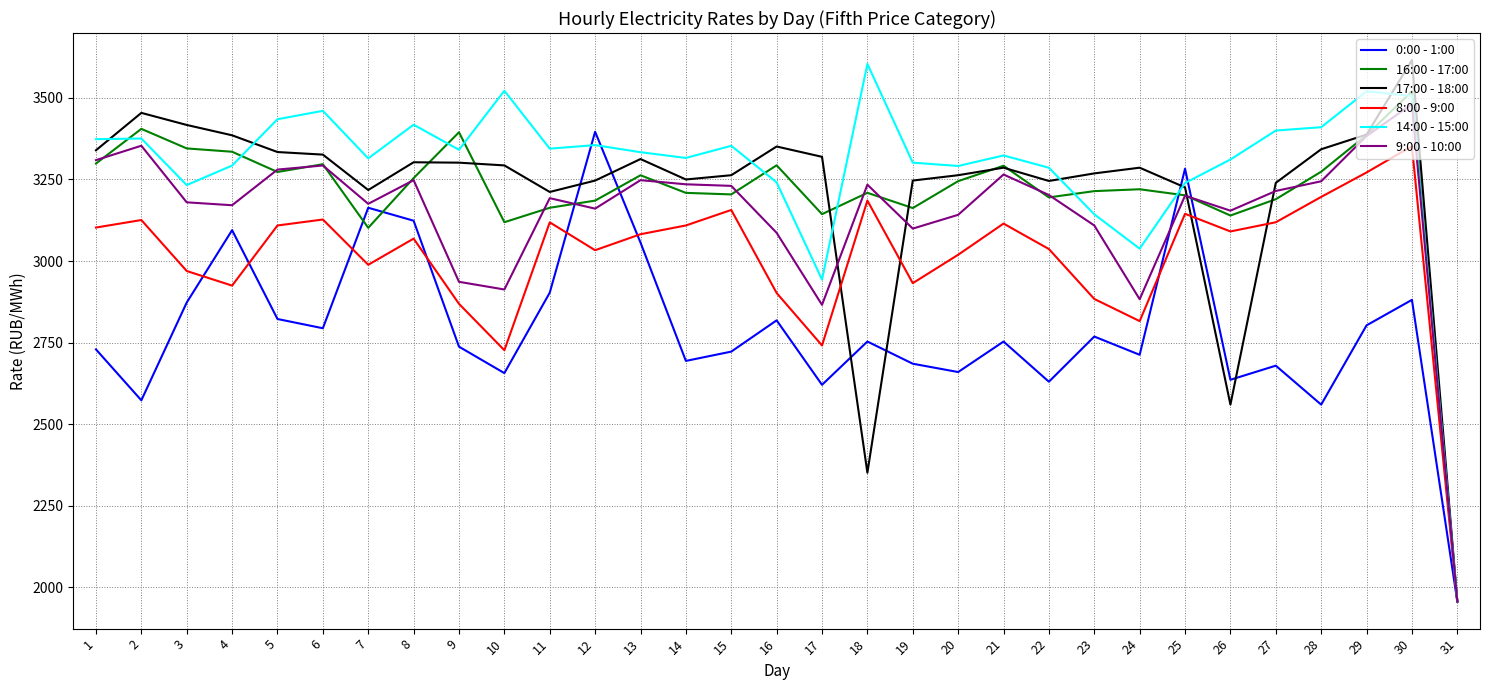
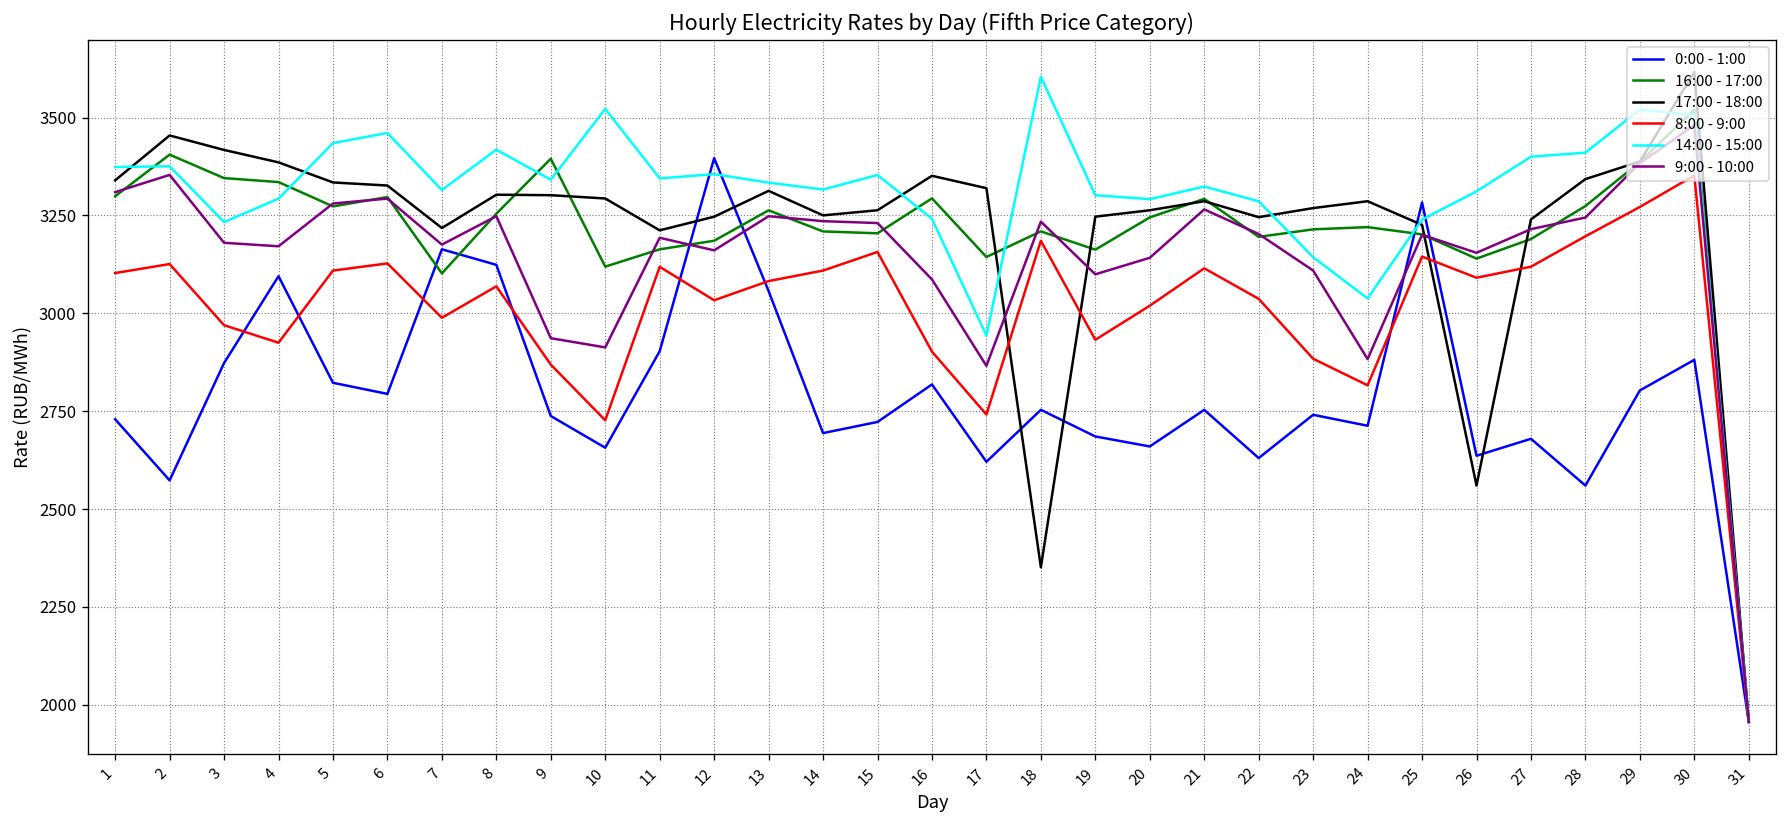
0:00 - 1:00, 23: 2770 -> 2740
